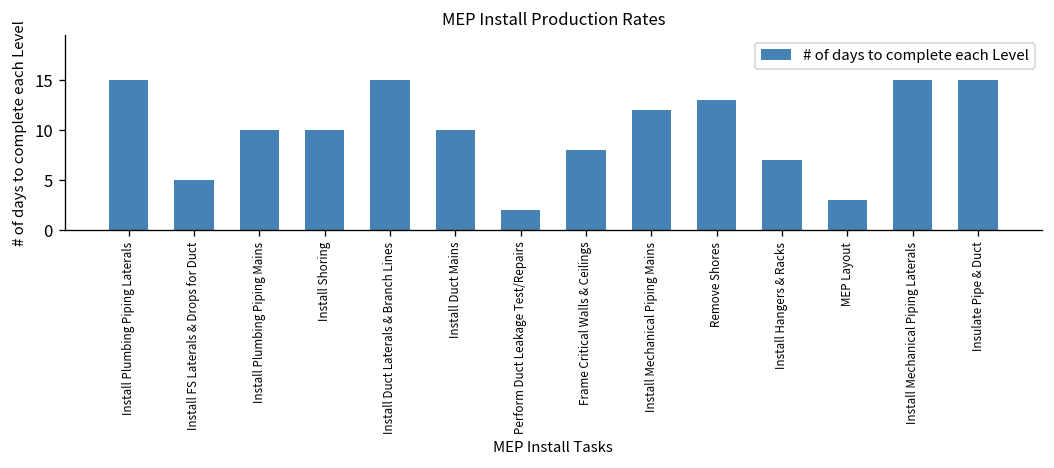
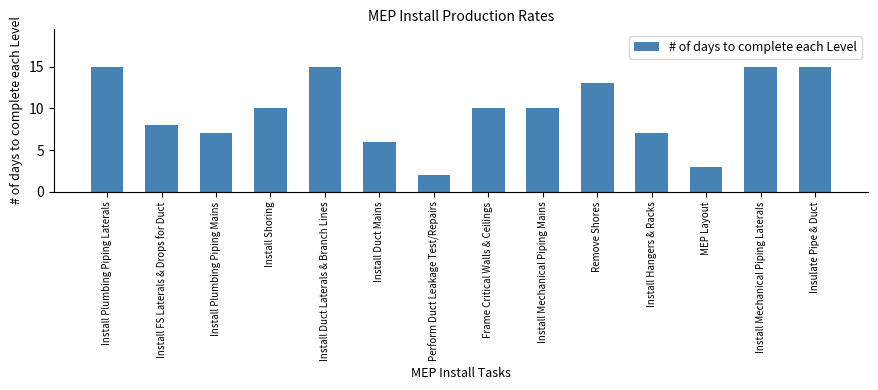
Install FS Laterals & Drops for Duct: 5 -> 8
Install Plumbing Piping Mains: 10 -> 7
Install Duct Mains: 10 -> 6
Frame Critical Walls & Ceilings: 8 -> 10
Install Mechanical Piping Mains: 12 -> 10
